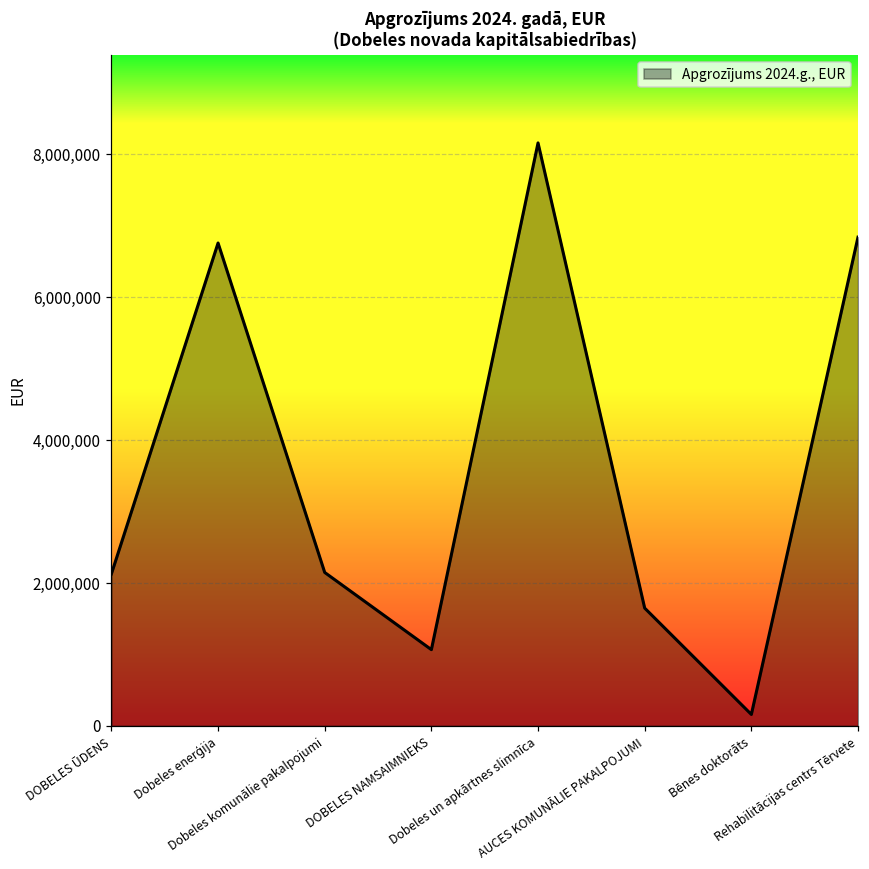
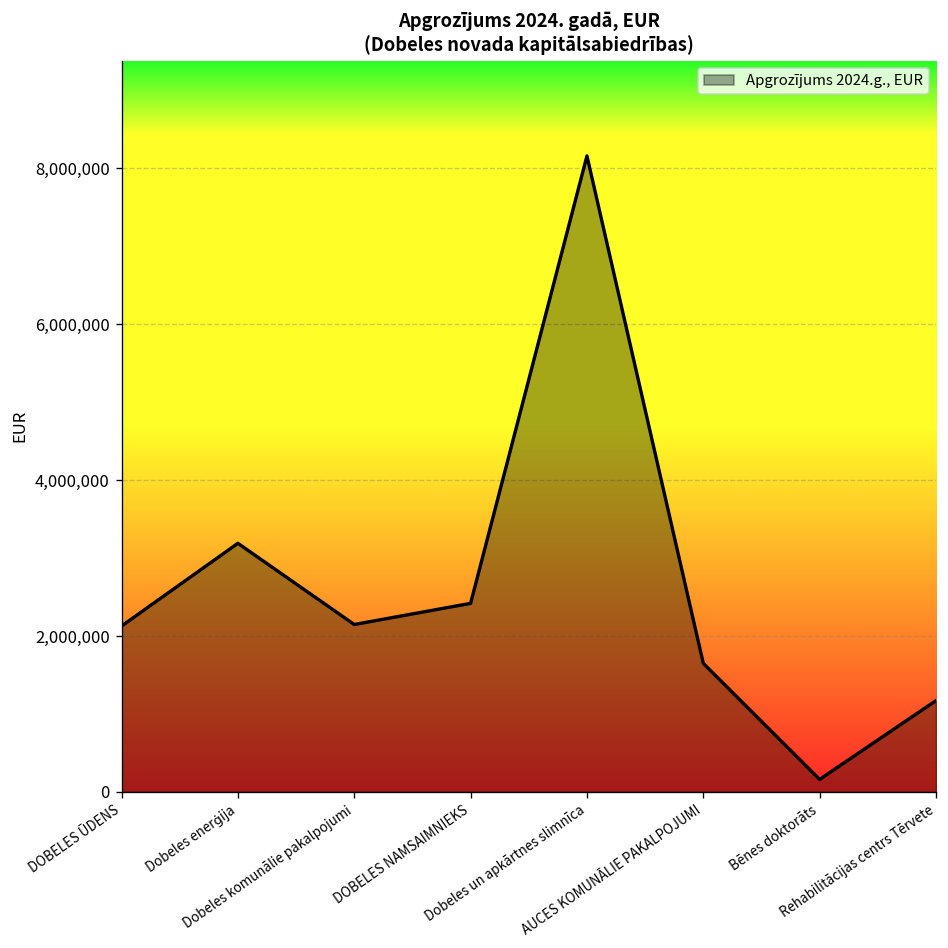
Dobeles enerģija: 6,800,000 -> 3,200,000
DOBELES NAMSAIMNIEKS: 1,100,000 -> 2,400,000
Rehabilitācijas centrs Tērvete: 6,800,000 -> 1,200,000
